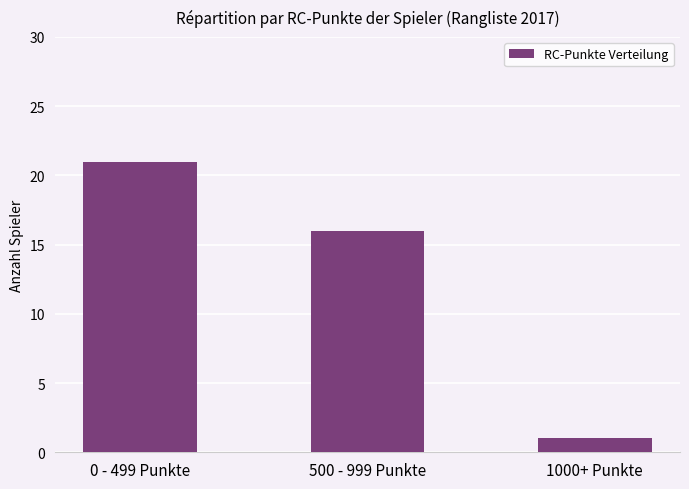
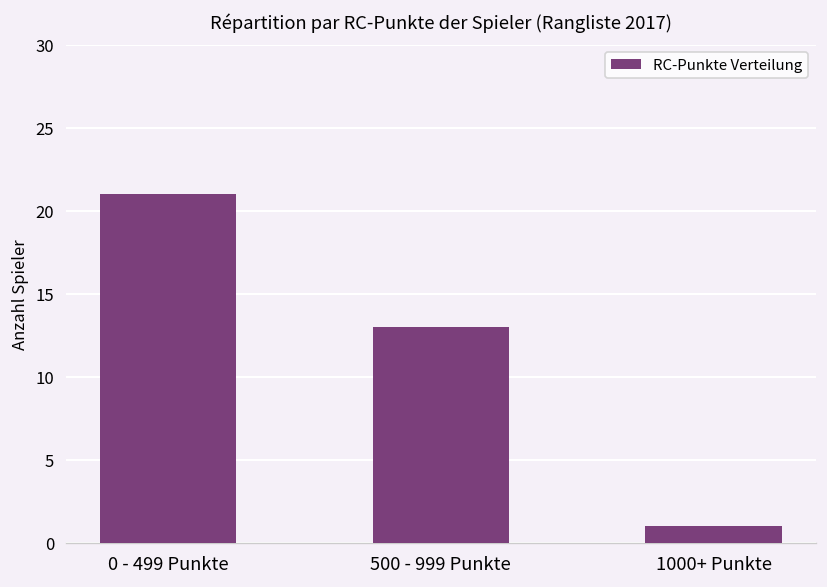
500 - 999 Punkte: 16 -> 13
